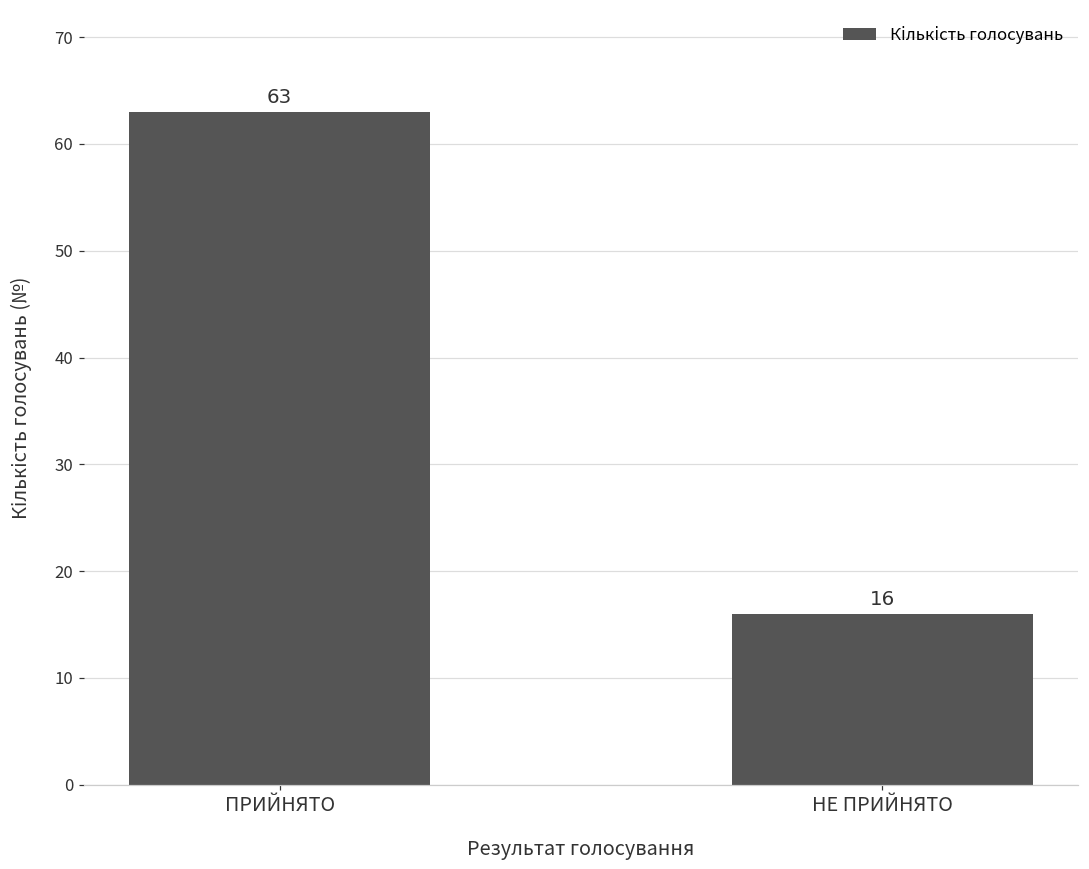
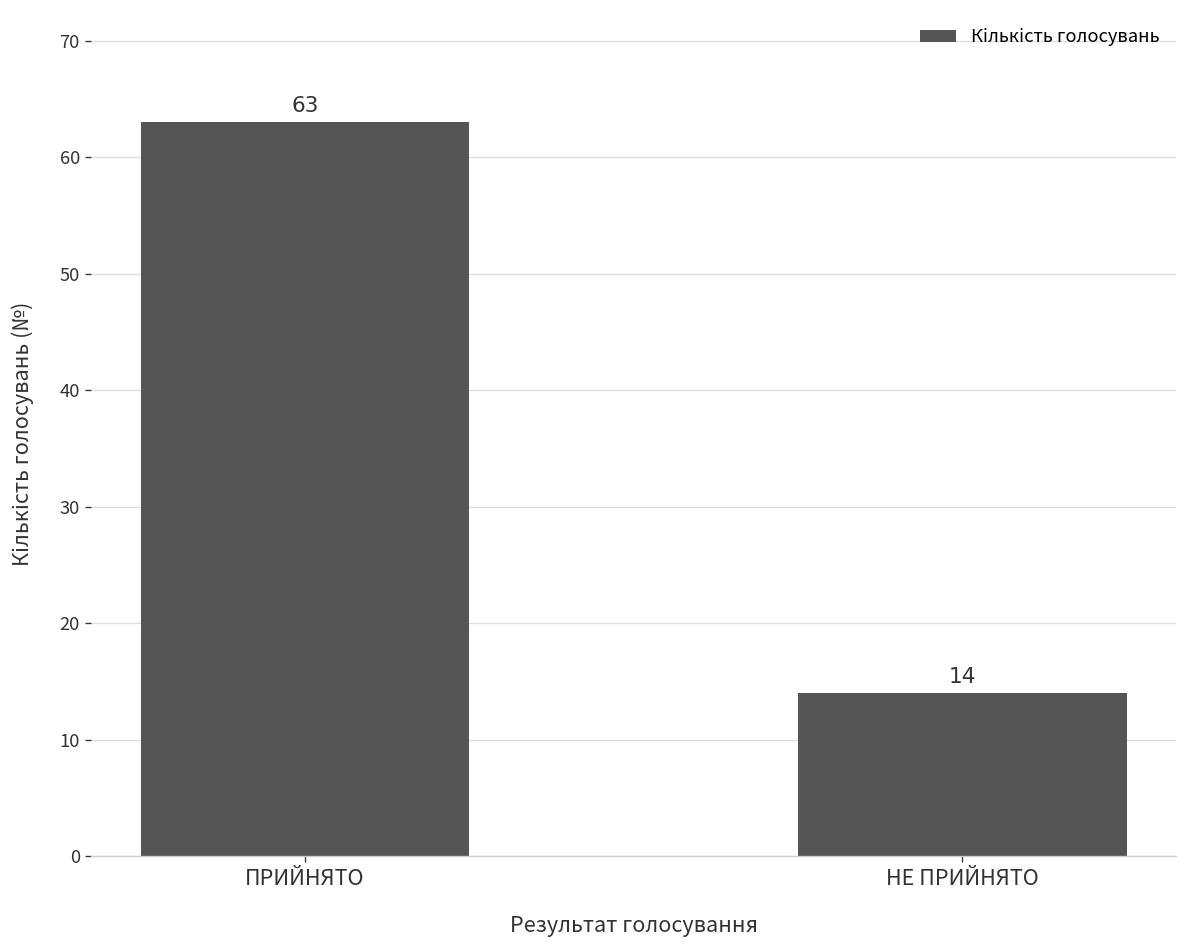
НЕ ПРИЙНЯТО: 16 -> 14
